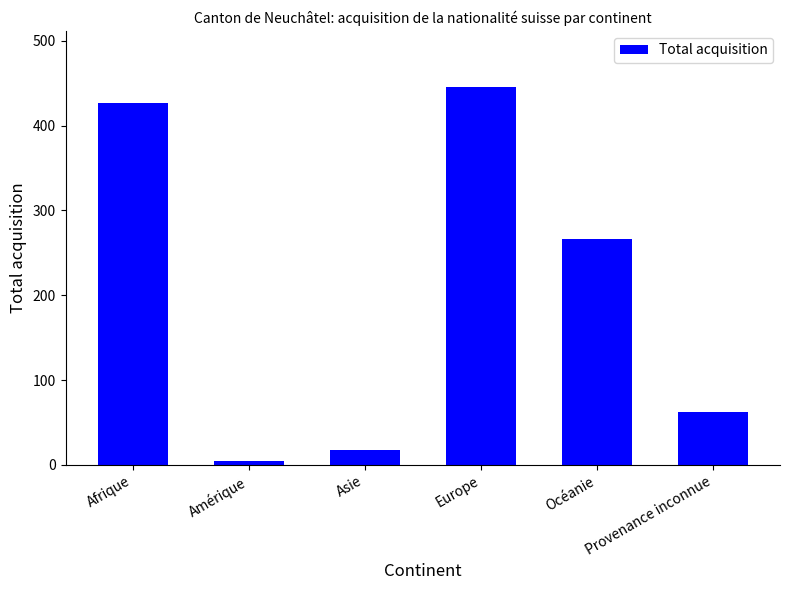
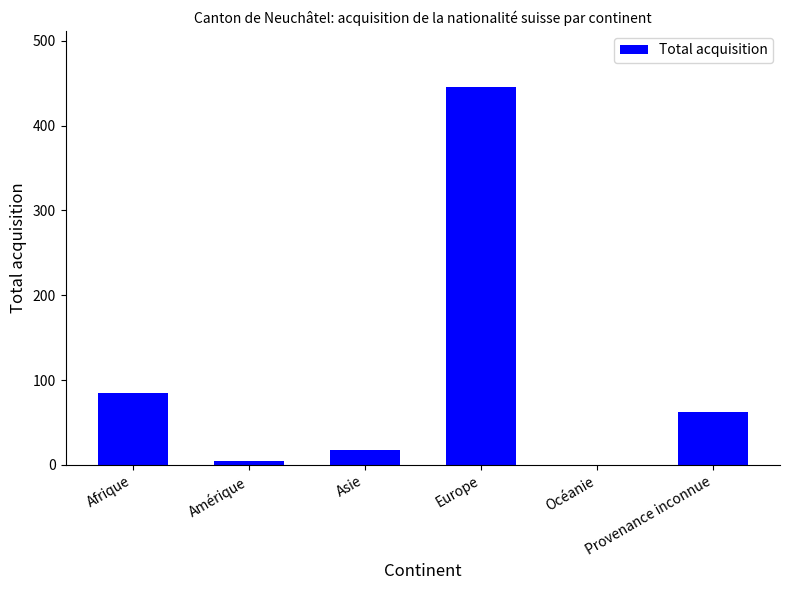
Afrique: 430 -> 90
Océanie: 270 -> 0
